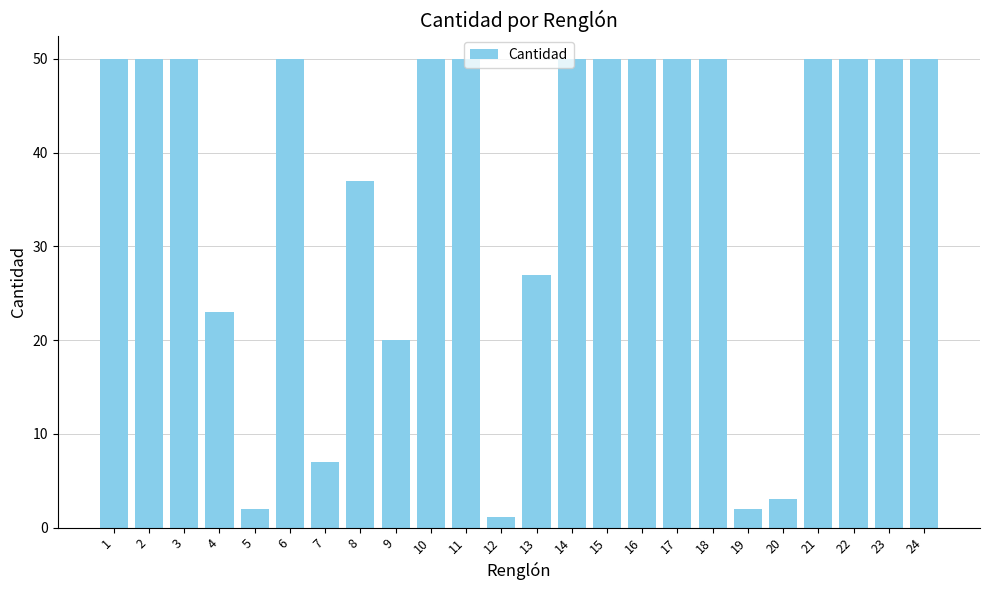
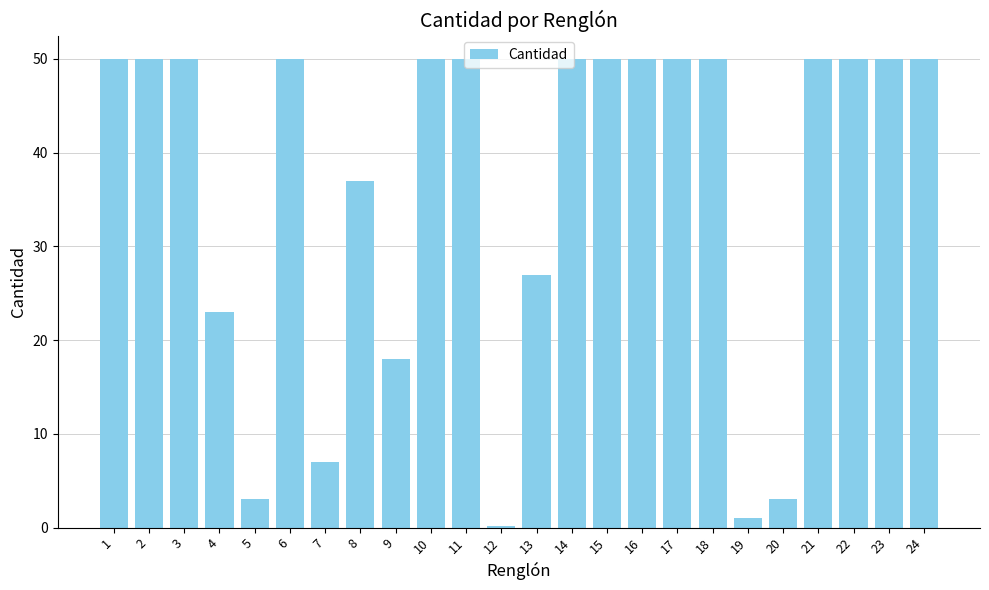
5: 2 -> 3
9: 20 -> 18
12: 1 -> 0
19: 2 -> 1
